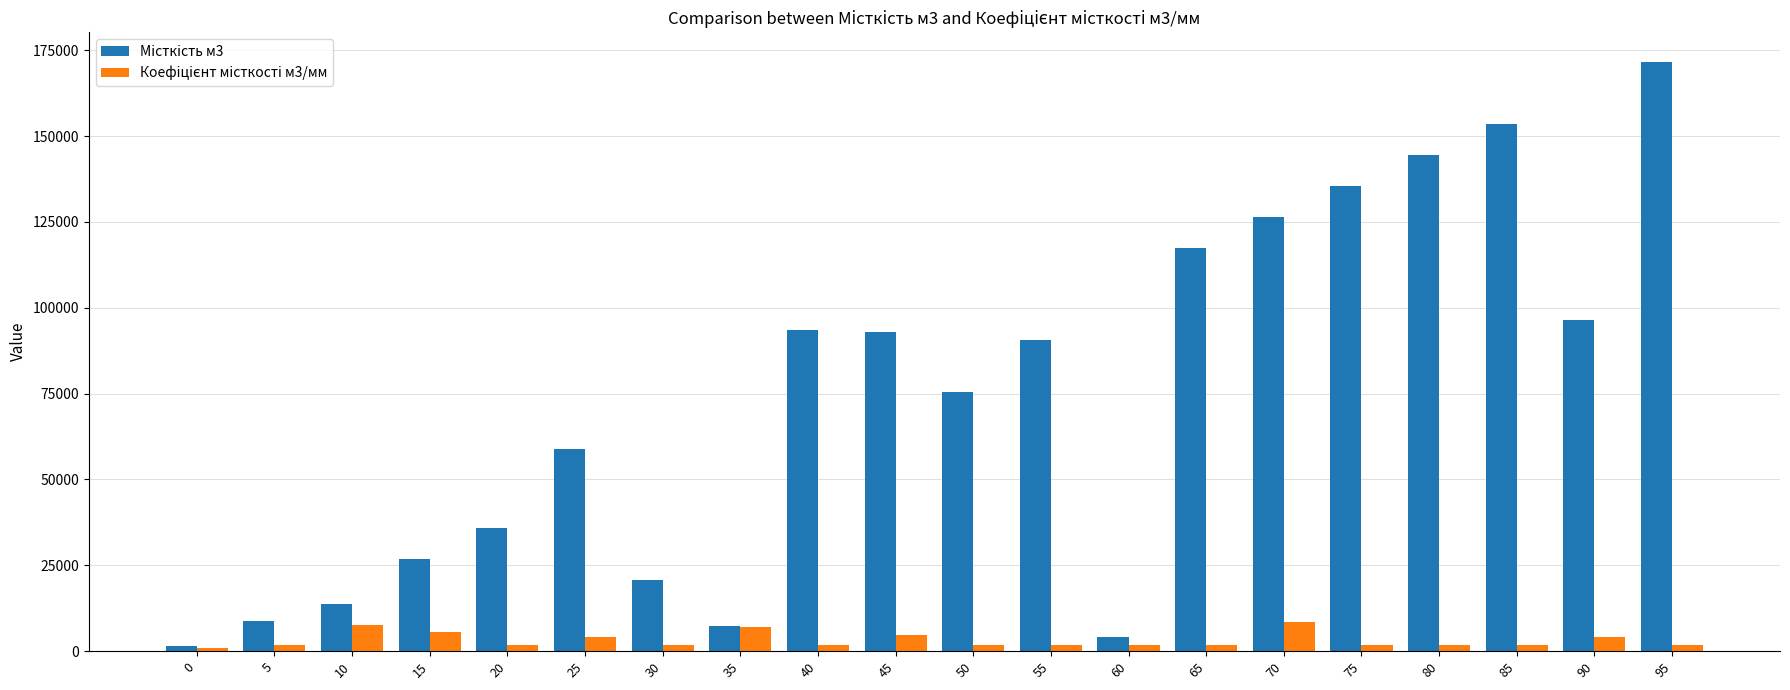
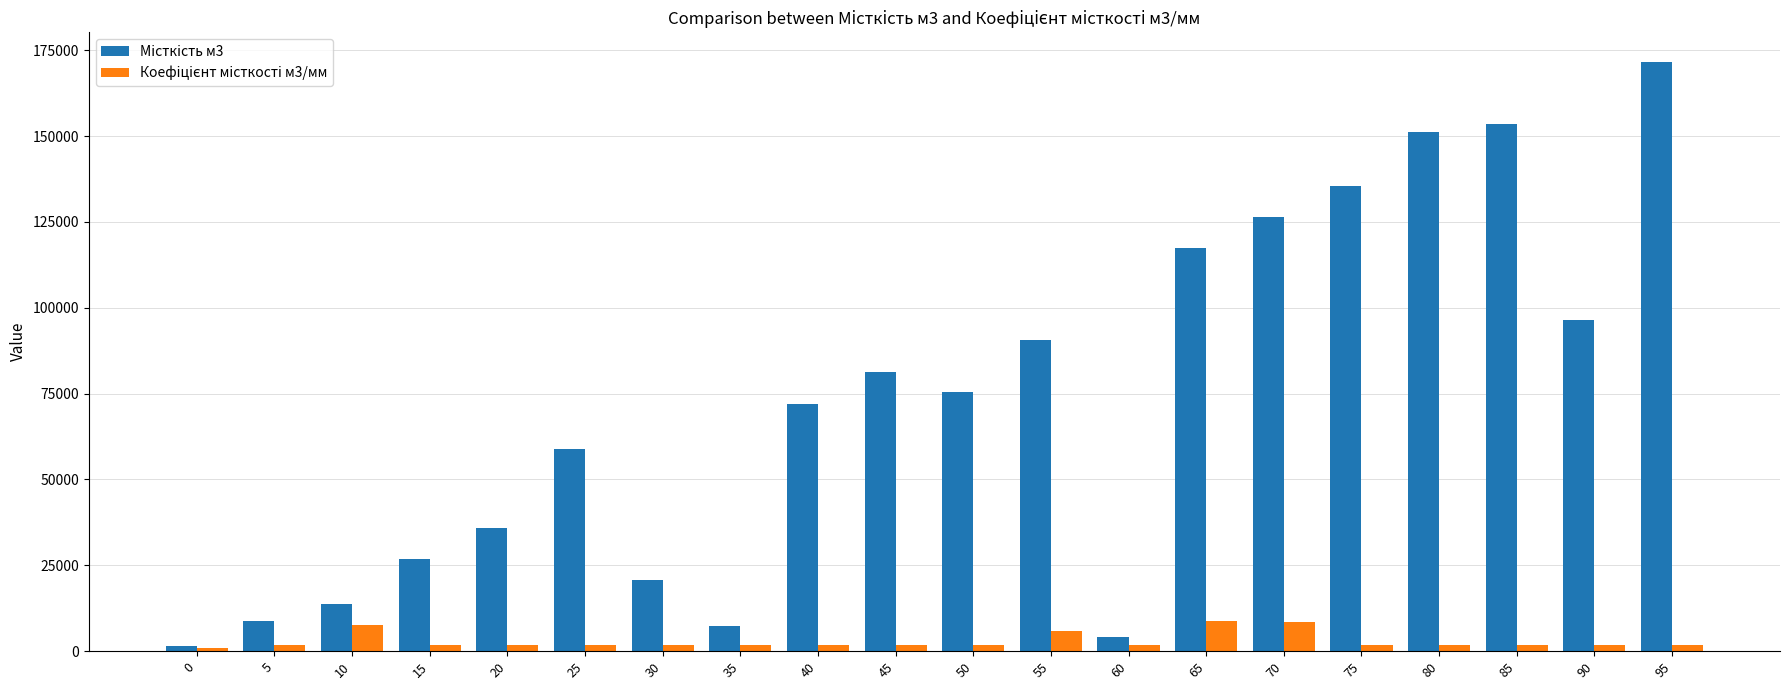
Коефіцієнт місткості м3/мм, 15: 6000 -> 2000
Коефіцієнт місткості м3/мм, 25: 4000 -> 2000
Коефіцієнт місткості м3/мм, 35: 7000 -> 2000
Місткість м3, 40: 93000 -> 72000
Місткість м3, 45: 93000 -> 81000
Коефіцієнт місткості м3/мм, 45: 5000 -> 2000
Коефіцієнт місткості м3/мм, 55: 2000 -> 6000
Коефіцієнт місткості м3/мм, 65: 2000 -> 9000
Місткість м3, 80: 144000 -> 151000
Коефіцієнт місткості м3/мм, 90: 4000 -> 2000
